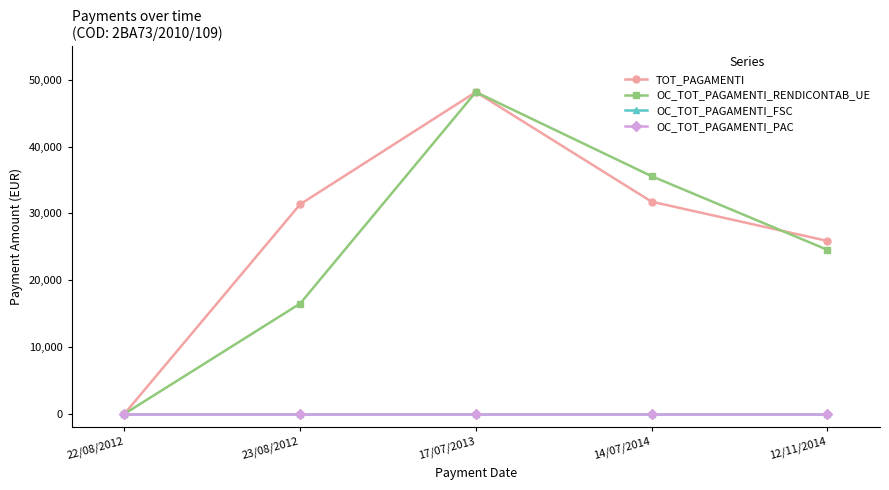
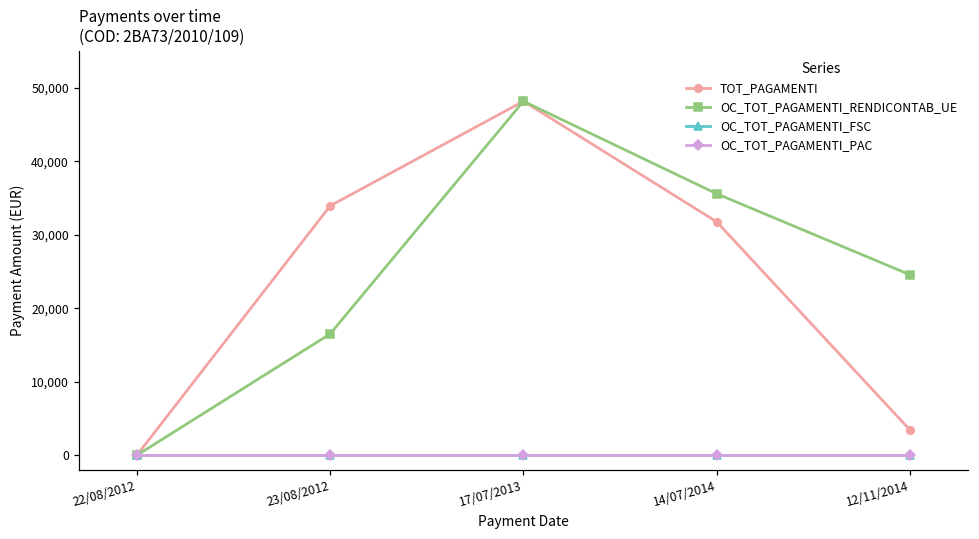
TOT_PAGAMENTI, 23/08/2012: 31,000 -> 34,000
TOT_PAGAMENTI, 12/11/2014: 26,000 -> 3,000
